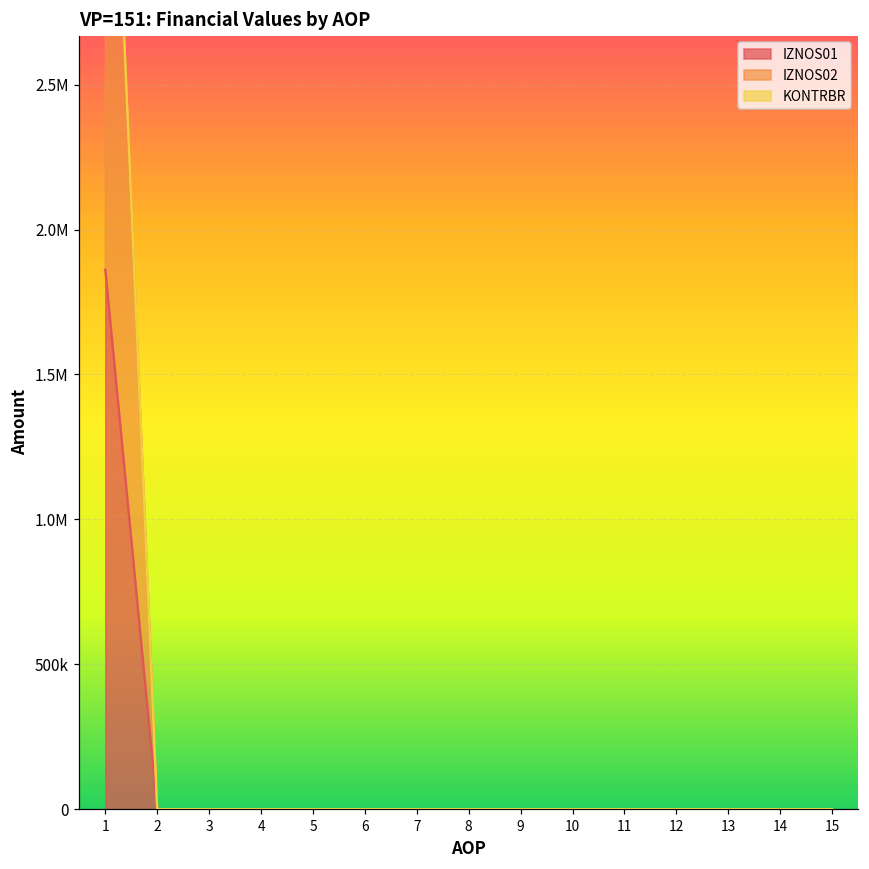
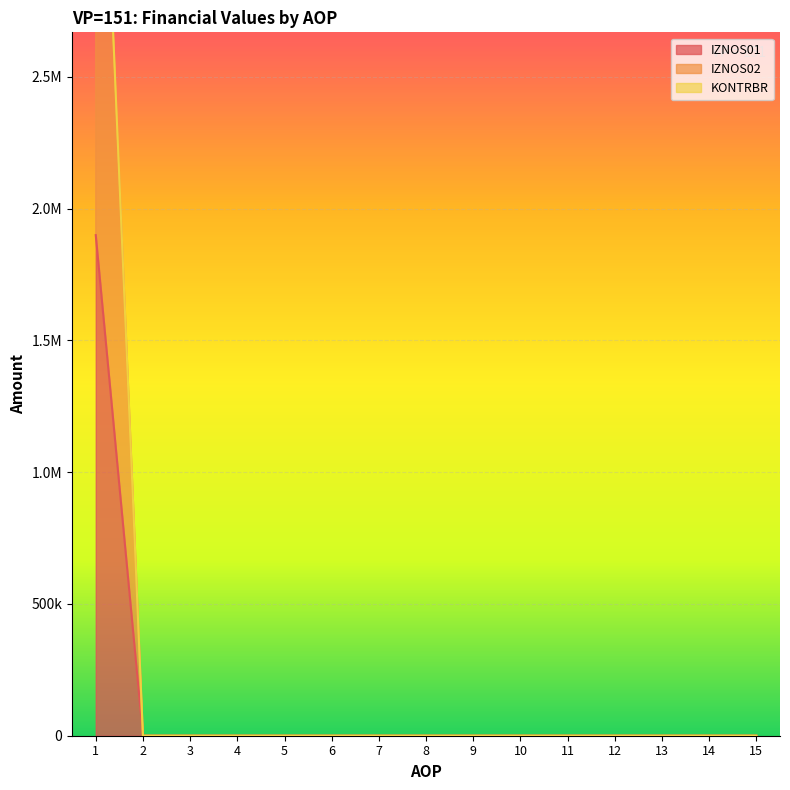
IZNOS01, 1: 1860000 -> 1900000
